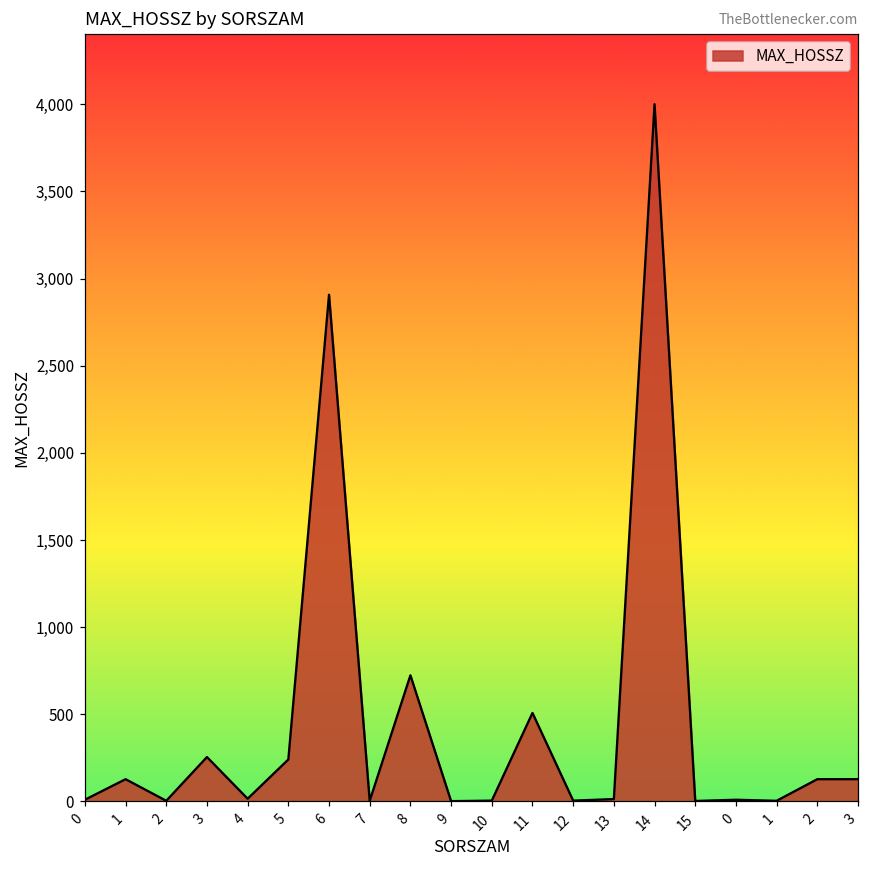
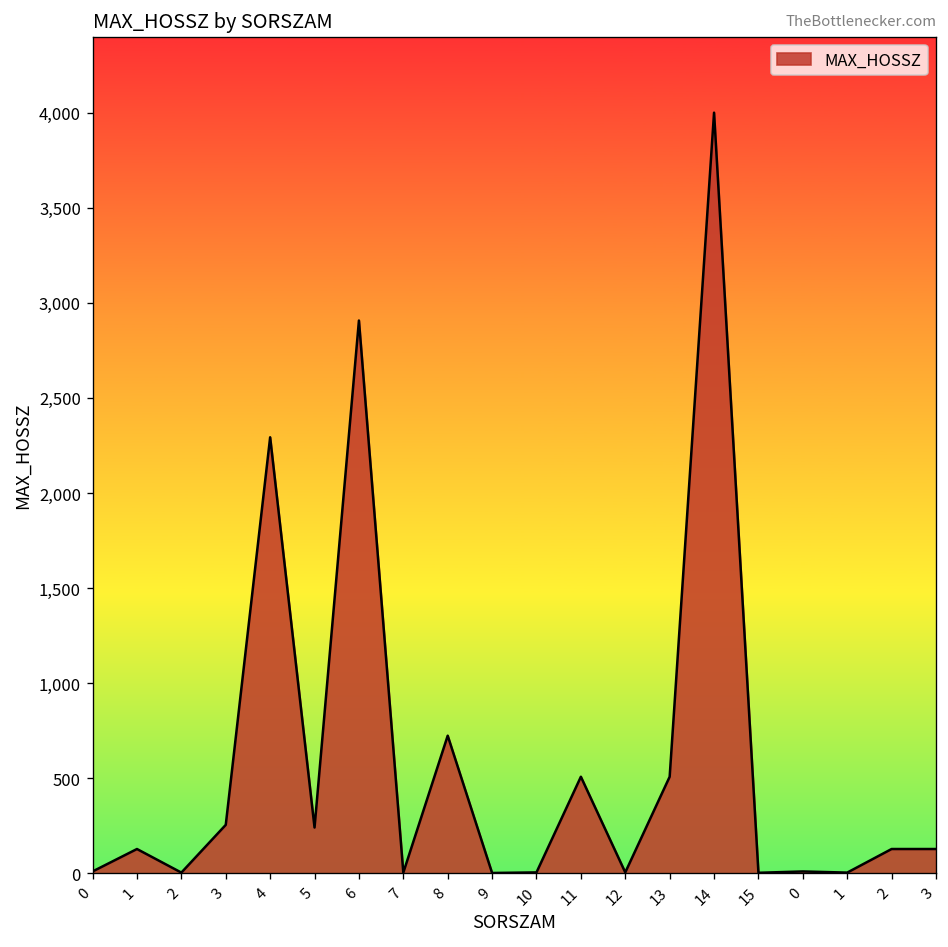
4: 20 -> 2,290
13: 10 -> 510
